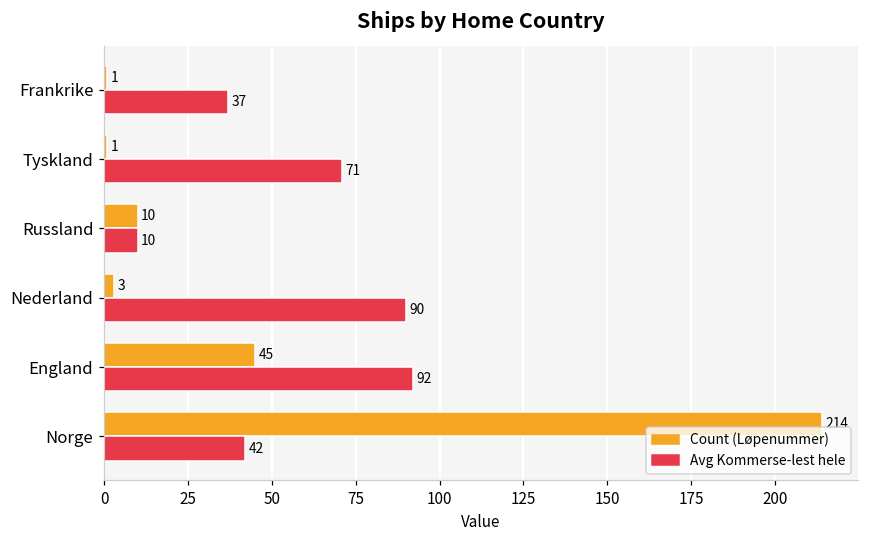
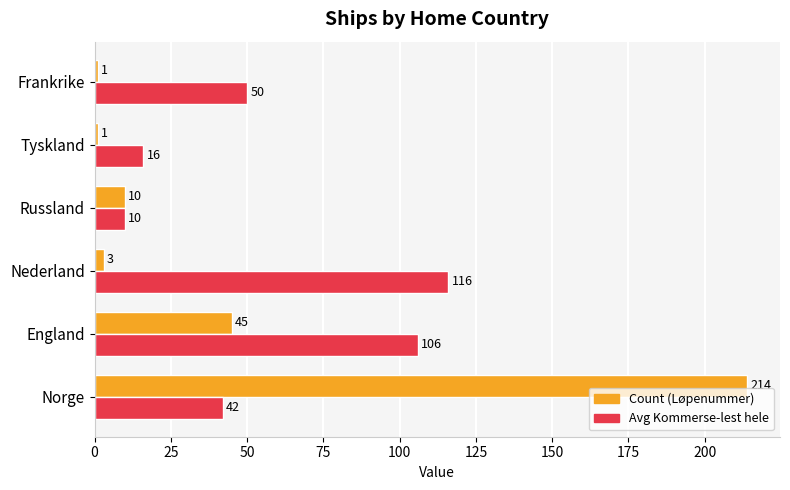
Avg Kommerse-lest hele, Frankrike: 37 -> 50
Avg Kommerse-lest hele, Tyskland: 71 -> 16
Avg Kommerse-lest hele, Nederland: 90 -> 116
Avg Kommerse-lest hele, England: 92 -> 106
